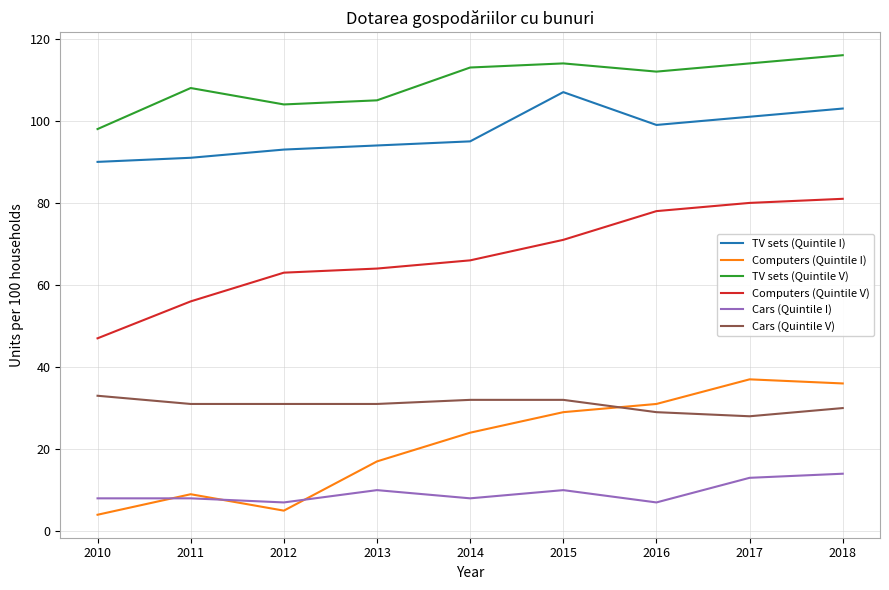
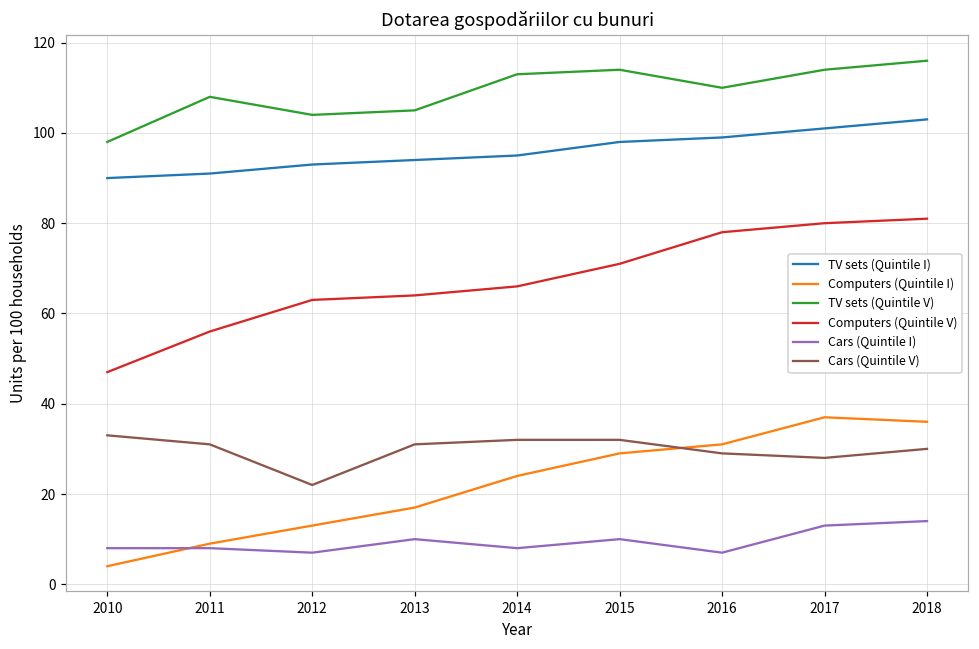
Computers (Quintile I), 2012: 5 -> 13
Cars (Quintile V), 2012: 31 -> 22
TV sets (Quintile I), 2015: 107 -> 98
TV sets (Quintile V), 2016: 112 -> 110
